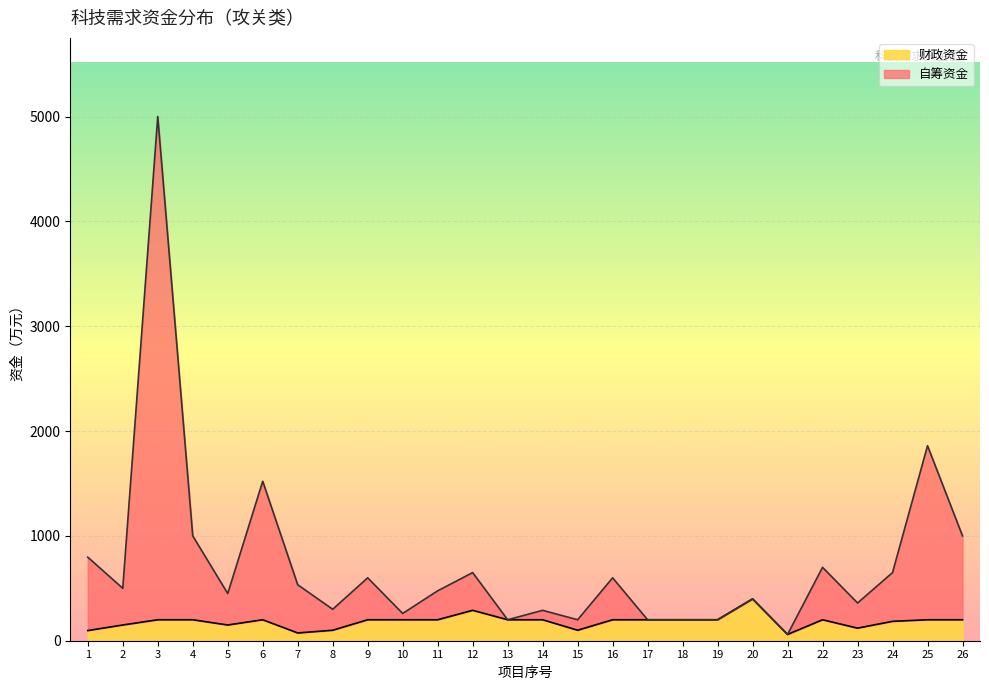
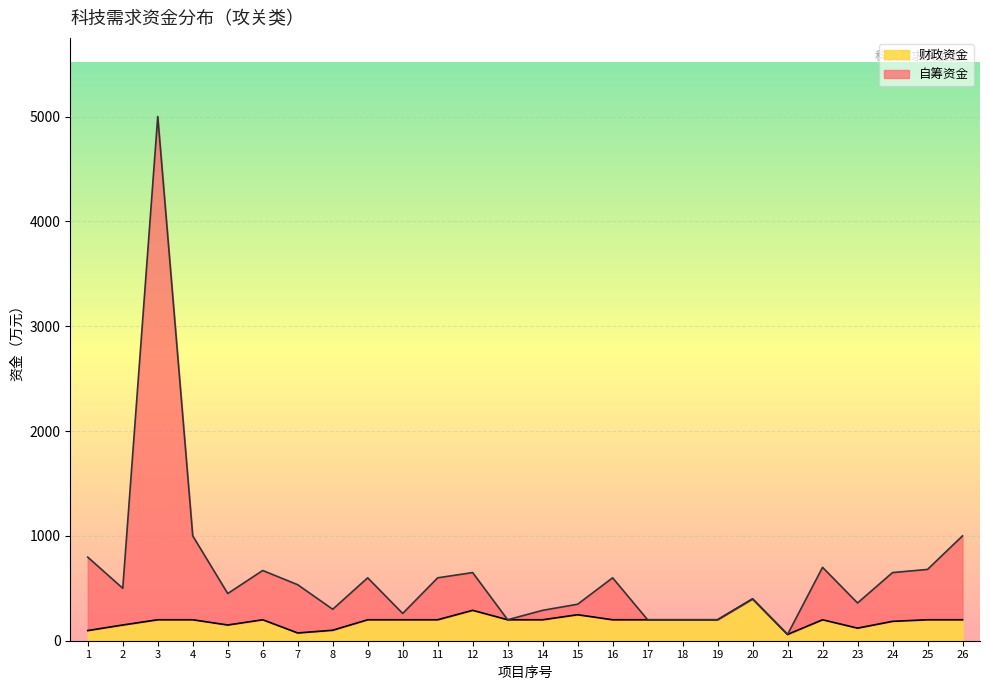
自筹资金, 6: 1320 -> 470
自筹资金, 11: 280 -> 400
财政资金, 15: 100 -> 250
自筹资金, 25: 1660 -> 480
